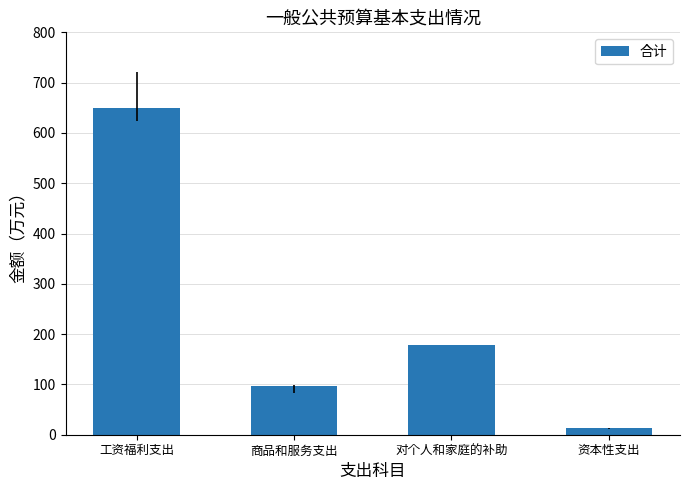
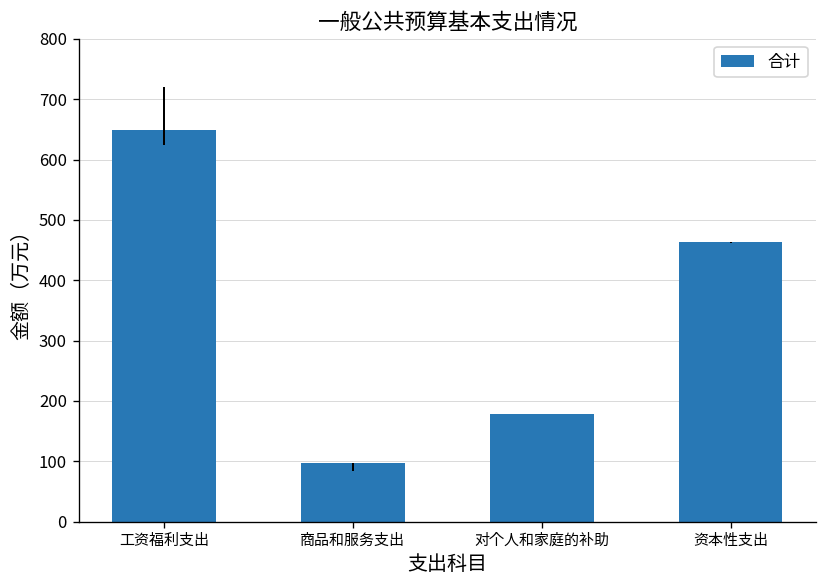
资本性支出: 10 -> 460
